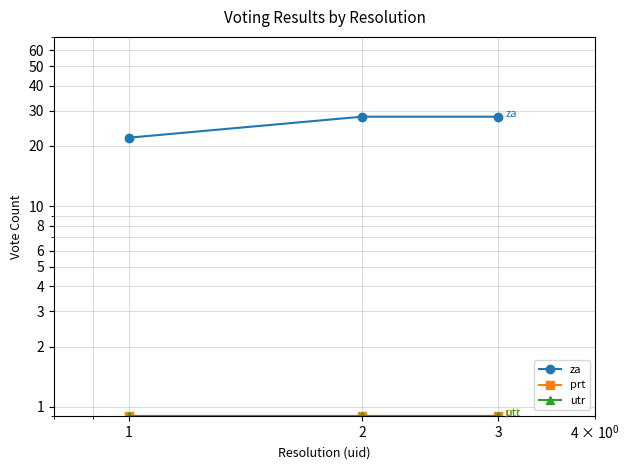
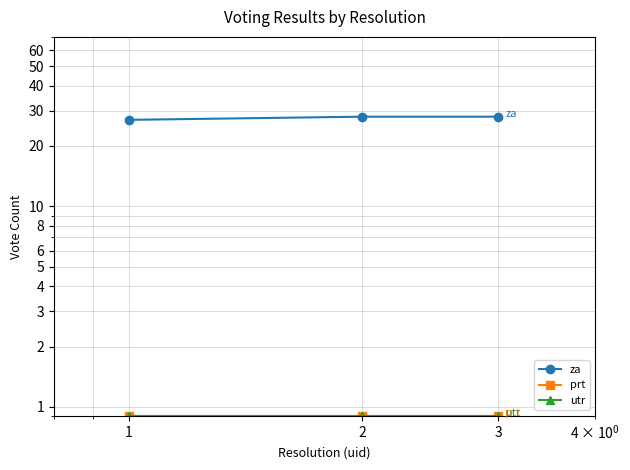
za, 1: 22 -> 27
